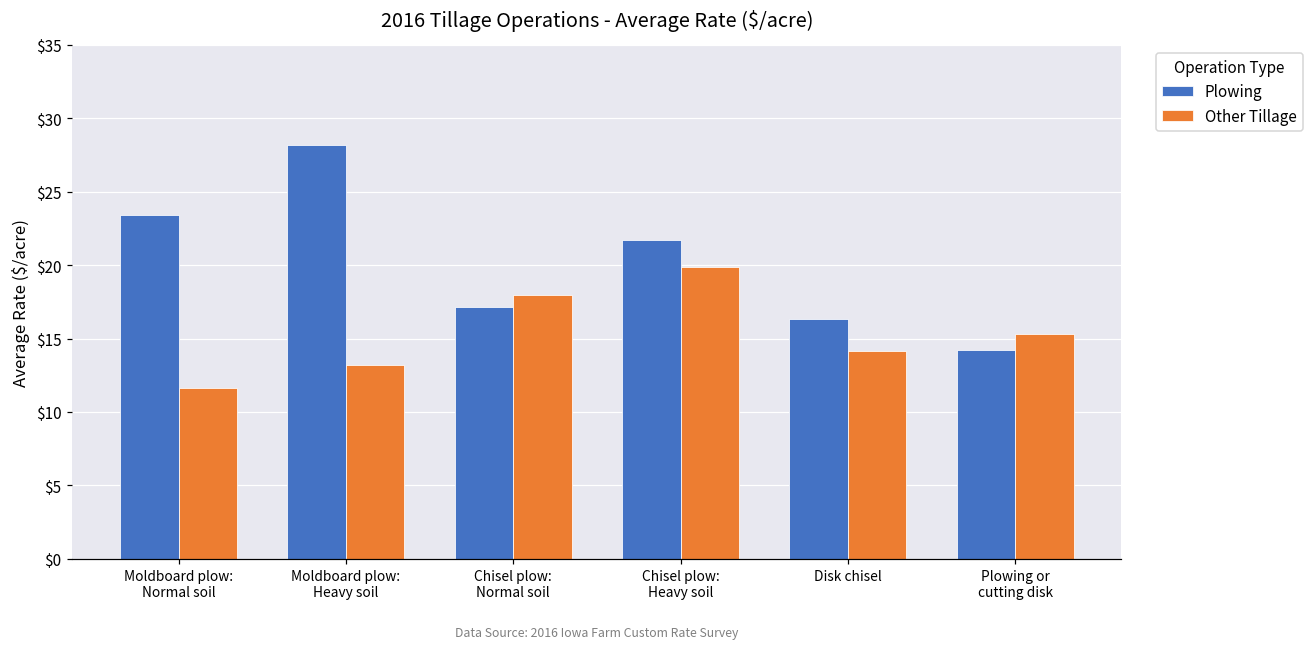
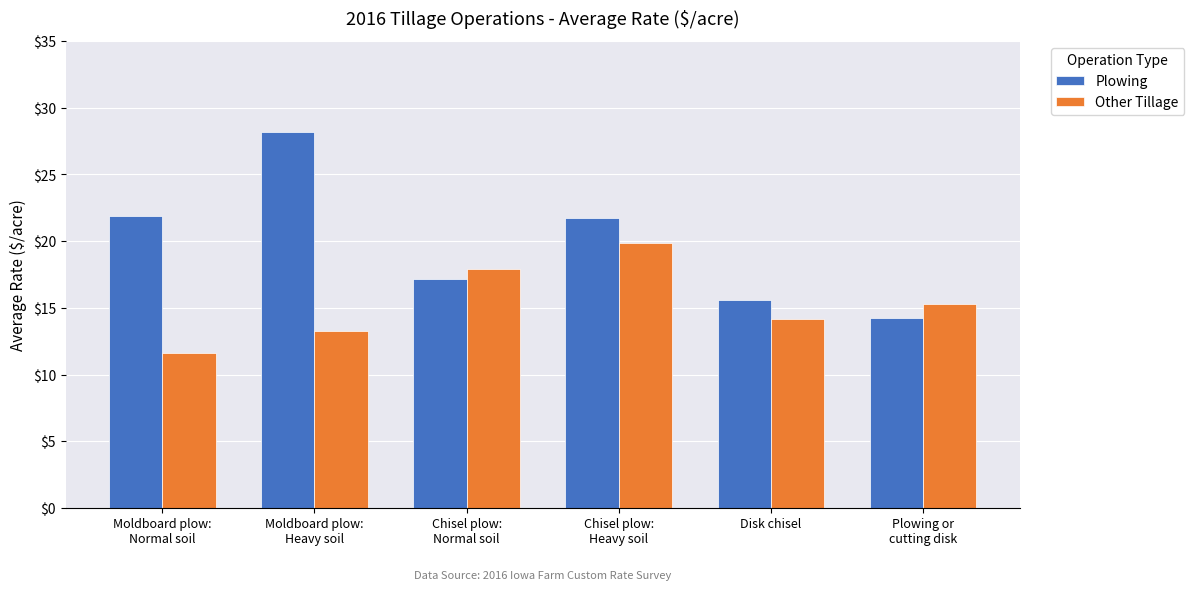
Plowing, Moldboard plow: Normal soil: $23.4 -> $21.9
Plowing, Disk chisel: $16.3 -> $15.6
